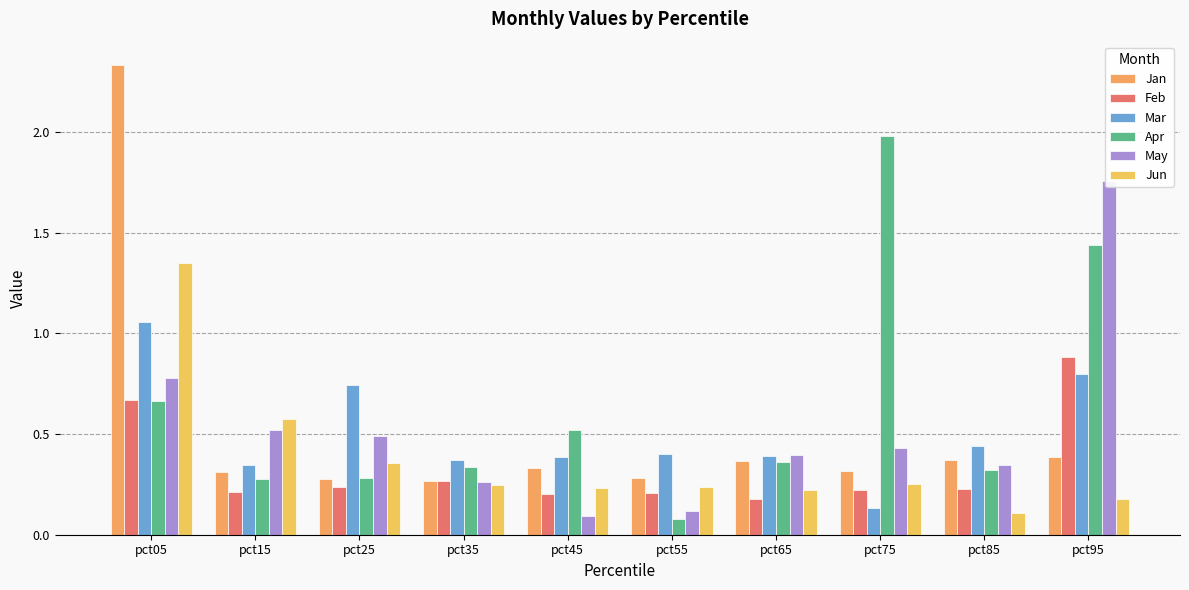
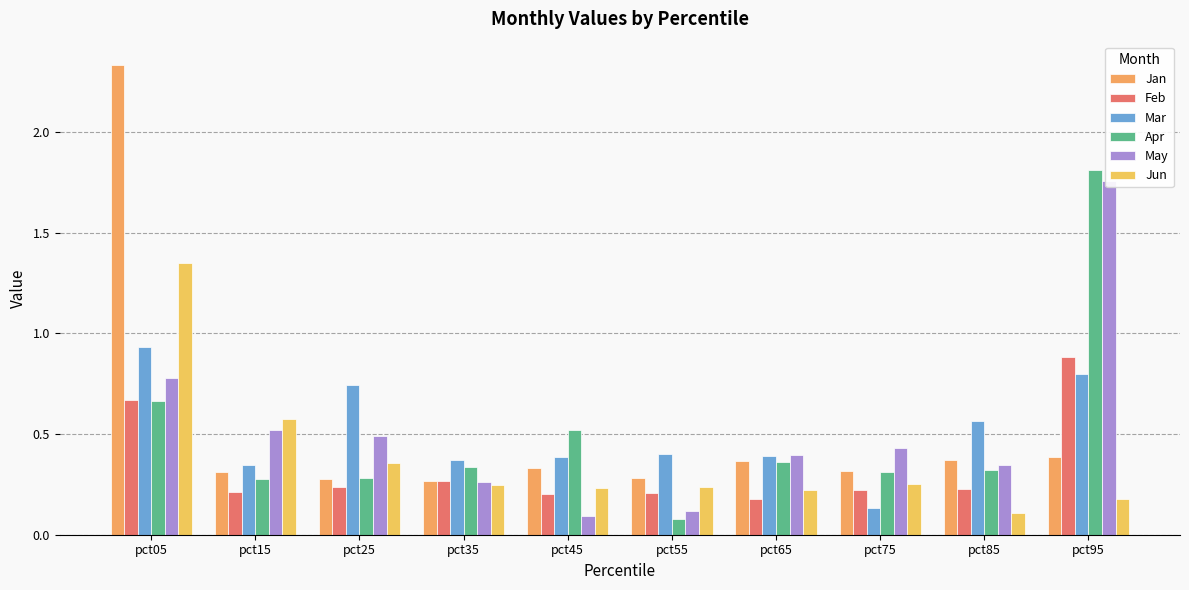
Mar, pct05: 1.06 -> 0.93
Apr, pct75: 1.98 -> 0.31
Mar, pct85: 0.44 -> 0.57
Apr, pct95: 1.44 -> 1.81
